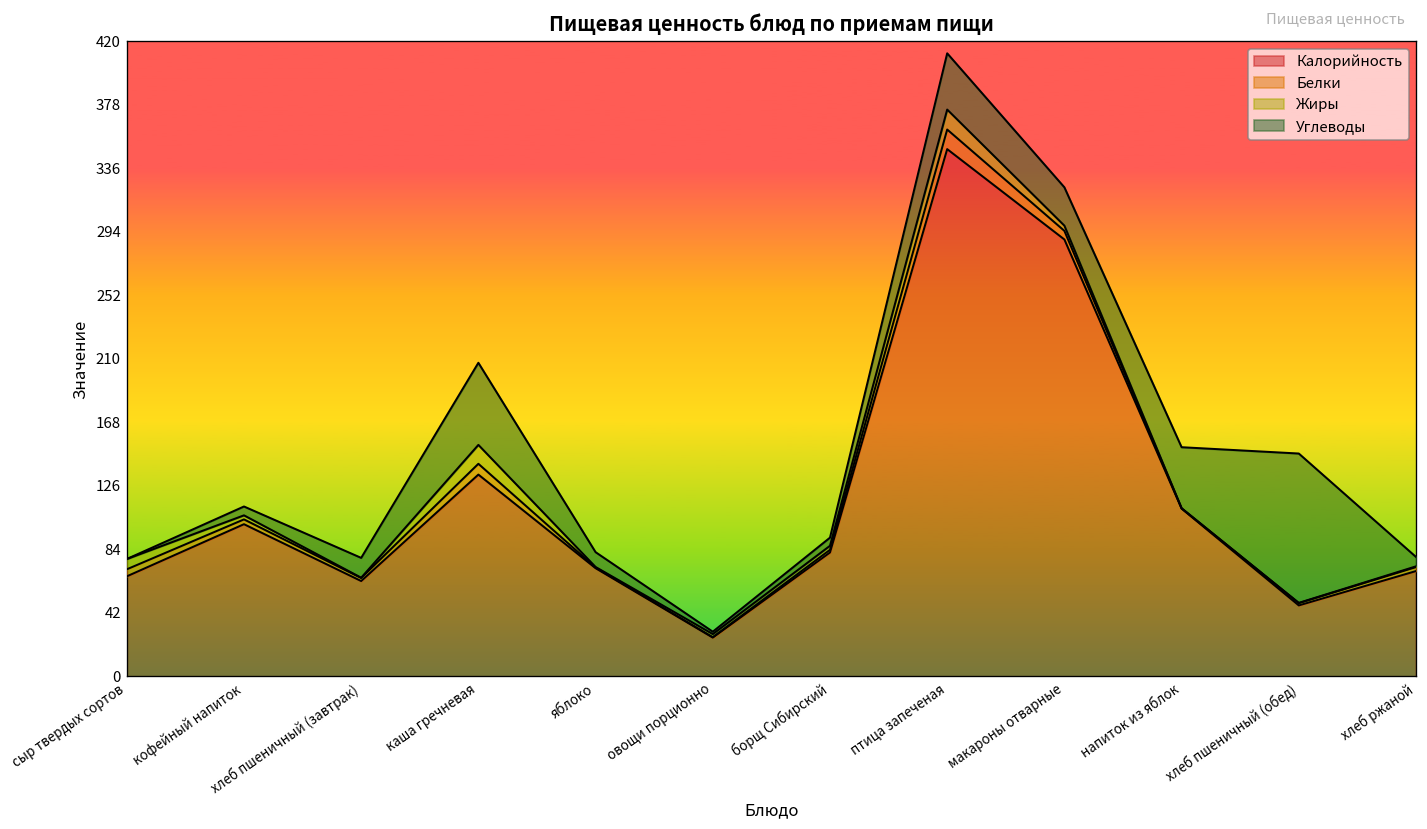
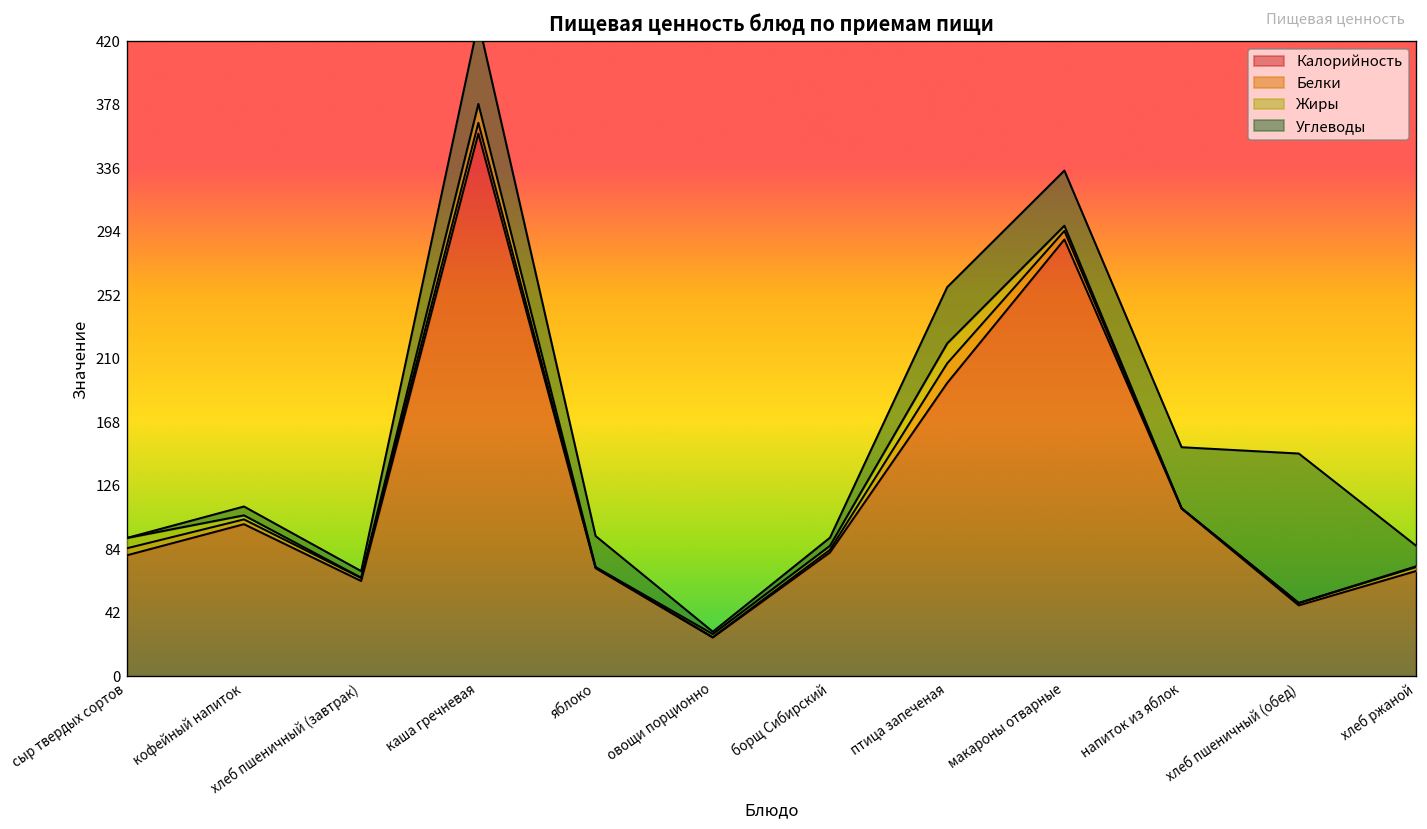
Калорийность, сыр твердых сортов: 66 -> 80
Углеводы, хлеб пшеничный (завтрак): 13 -> 4
Калорийность, каша гречневая: 133 -> 359
Углеводы, яблоко: 10 -> 21
Калорийность, птица запеченая: 349 -> 194
Углеводы, макароны отварные: 25 -> 36
Углеводы, хлеб ржаной: 6 -> 14
